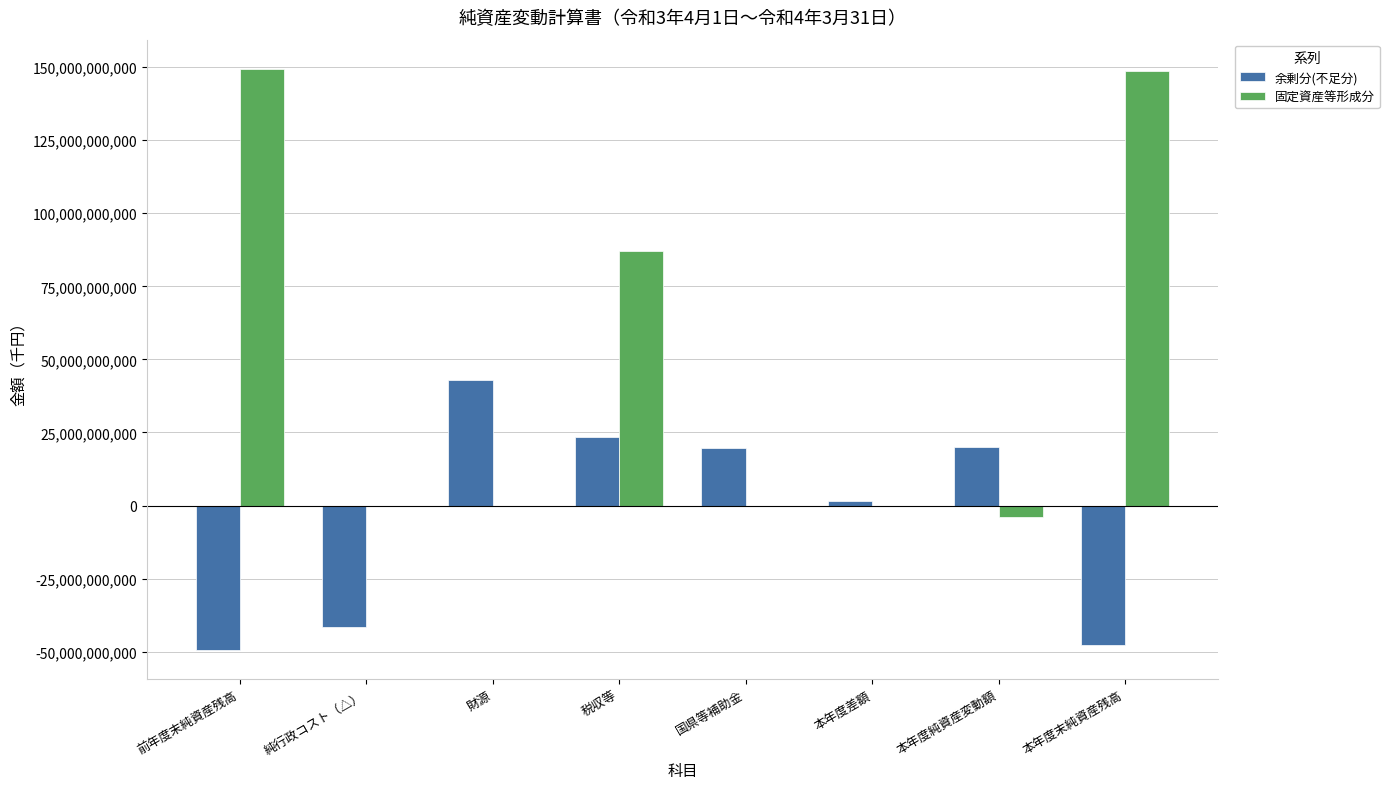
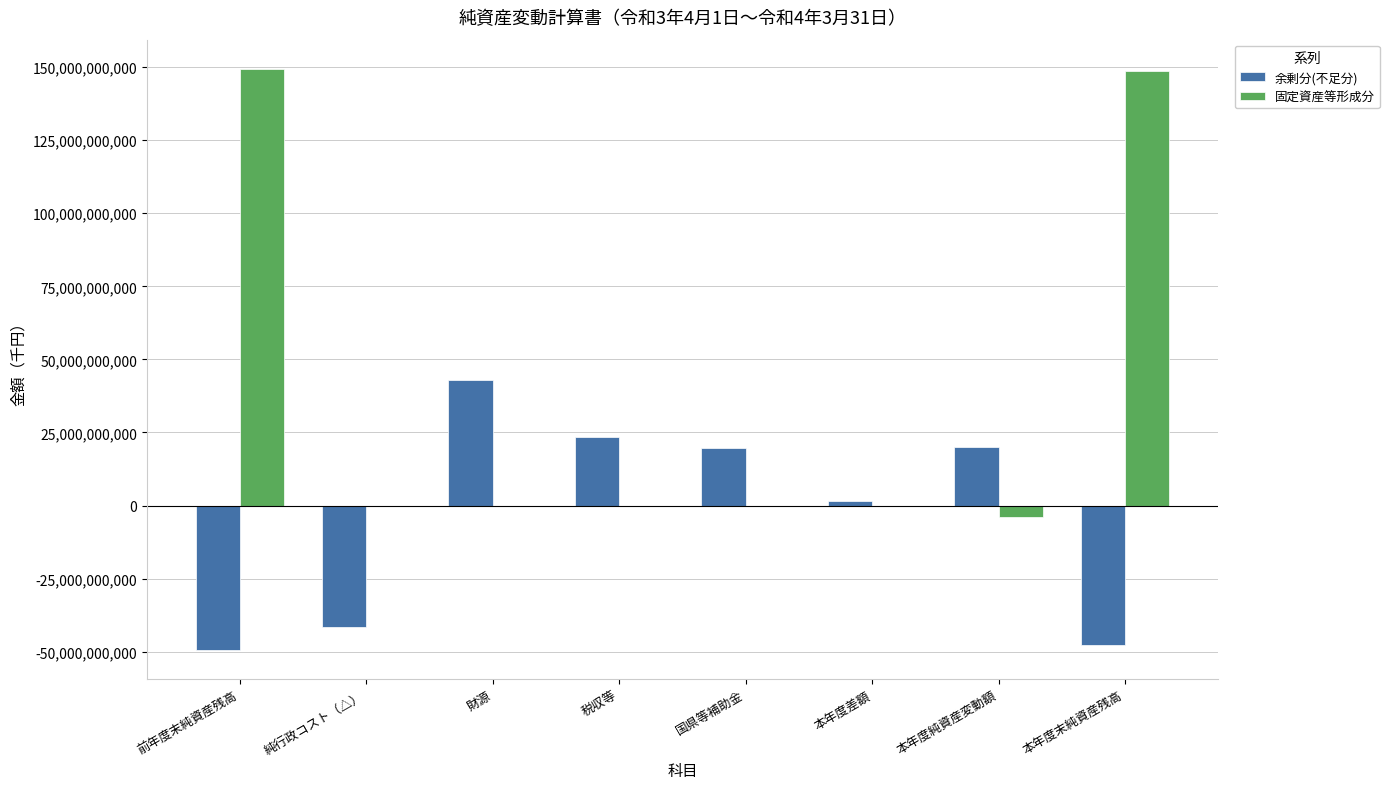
固定資産等形成分, 税収等: 87,000,000,000 -> 0
